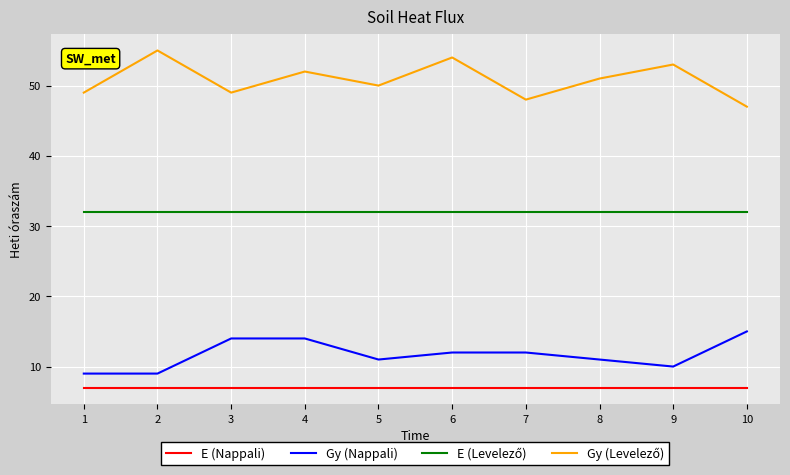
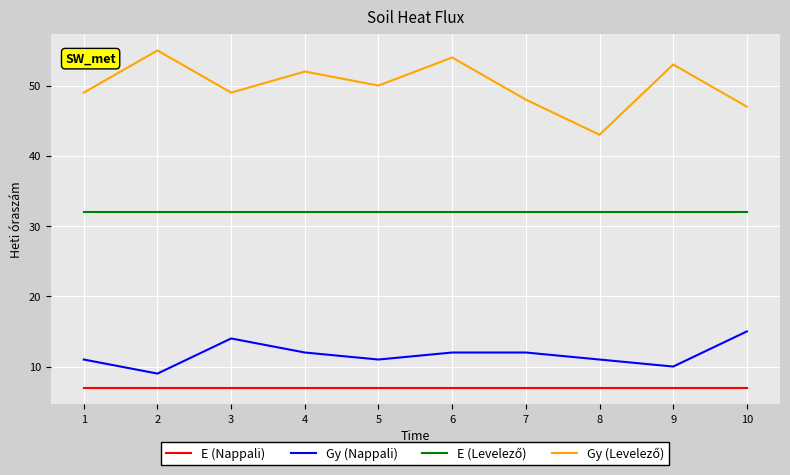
Gy (Nappali), 1: 9 -> 11
Gy (Nappali), 4: 14 -> 12
Gy (Levelező), 8: 51 -> 43
